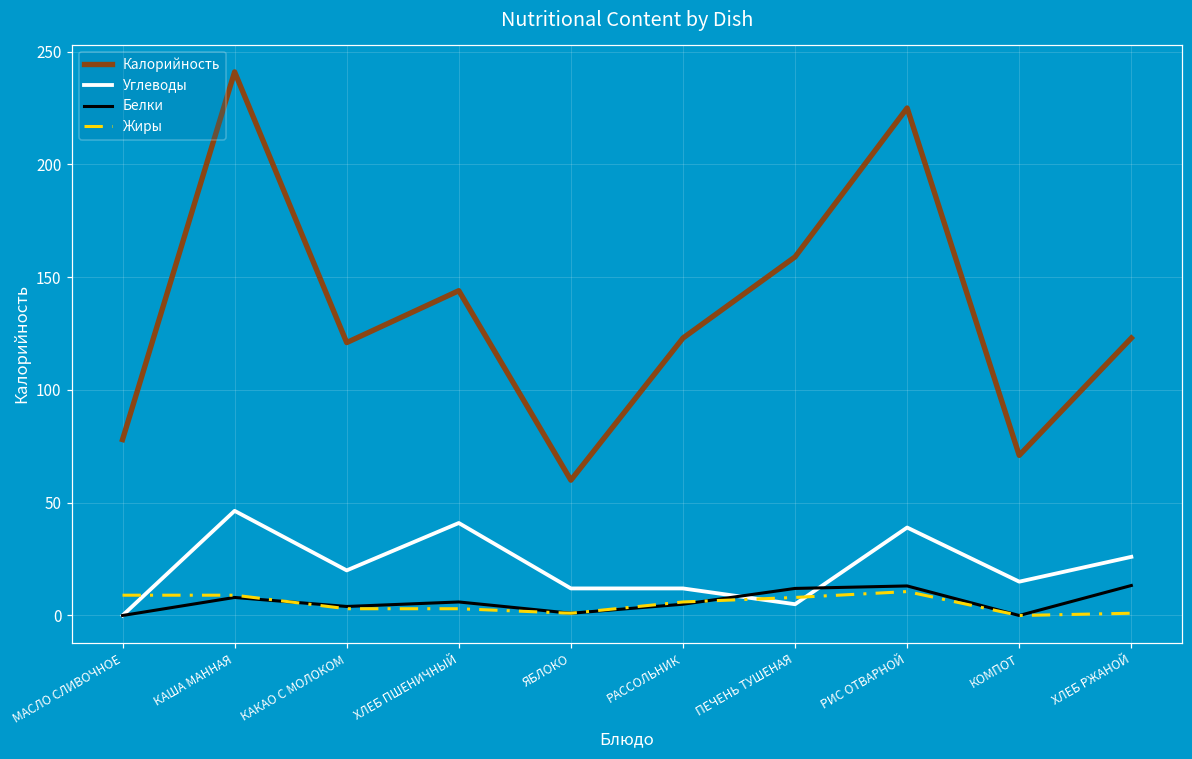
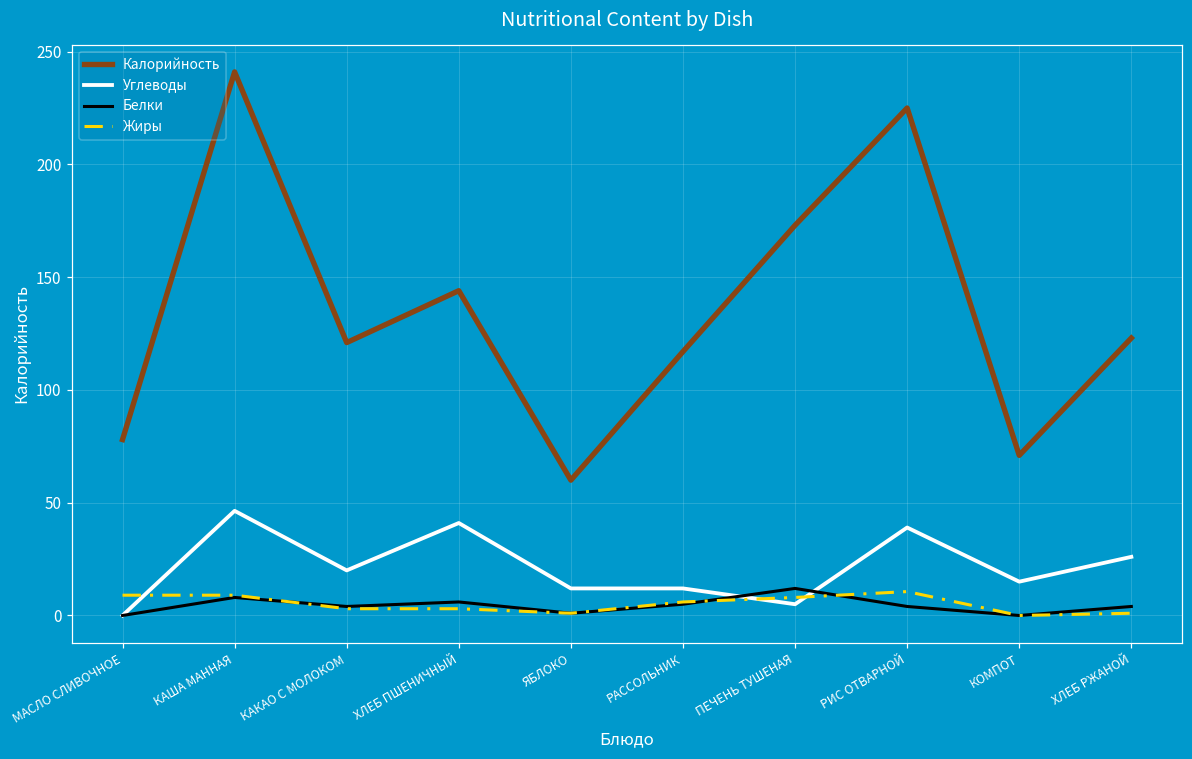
Калорийность, РАССОЛЬНИК: 123 -> 117
Калорийность, ПЕЧЕНЬ ТУШЕНАЯ: 159 -> 173
Белки, РИС ОТВАРНОЙ: 13 -> 4
Белки, ХЛЕБ РЖАНОЙ: 13 -> 4
